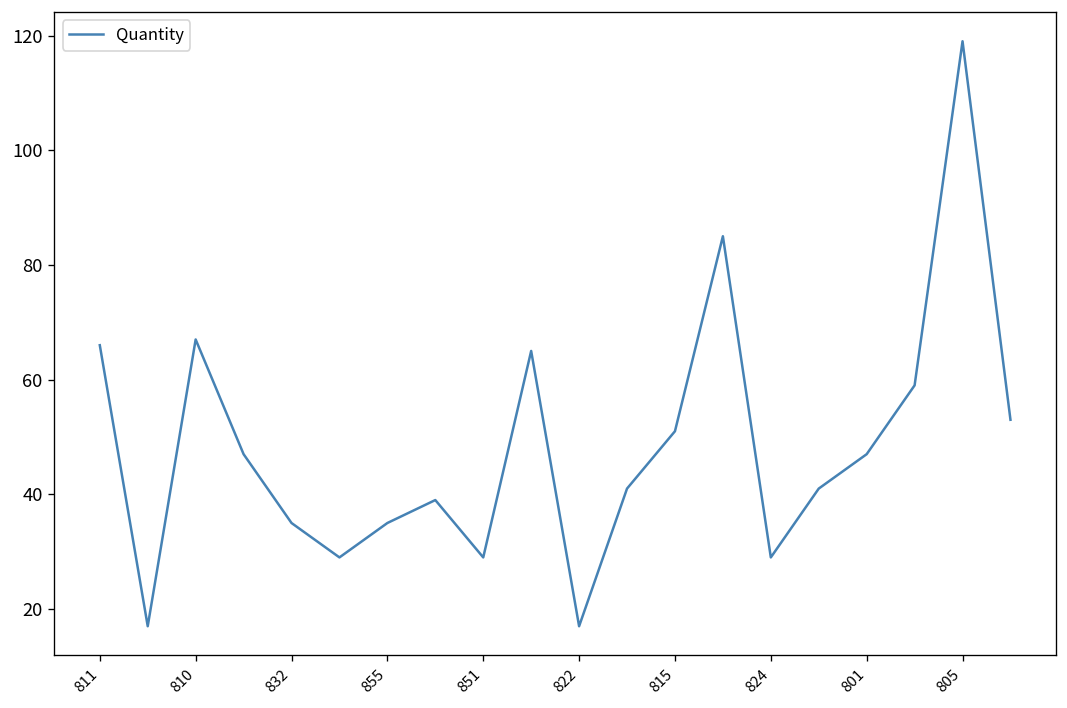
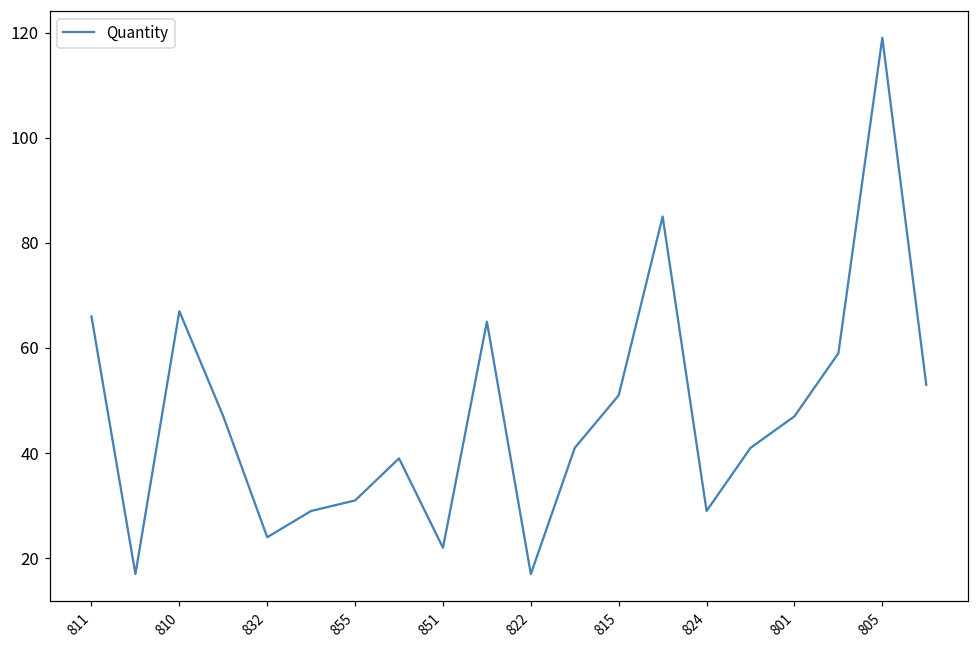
832: 35 -> 24
855: 35 -> 31
851: 29 -> 22
